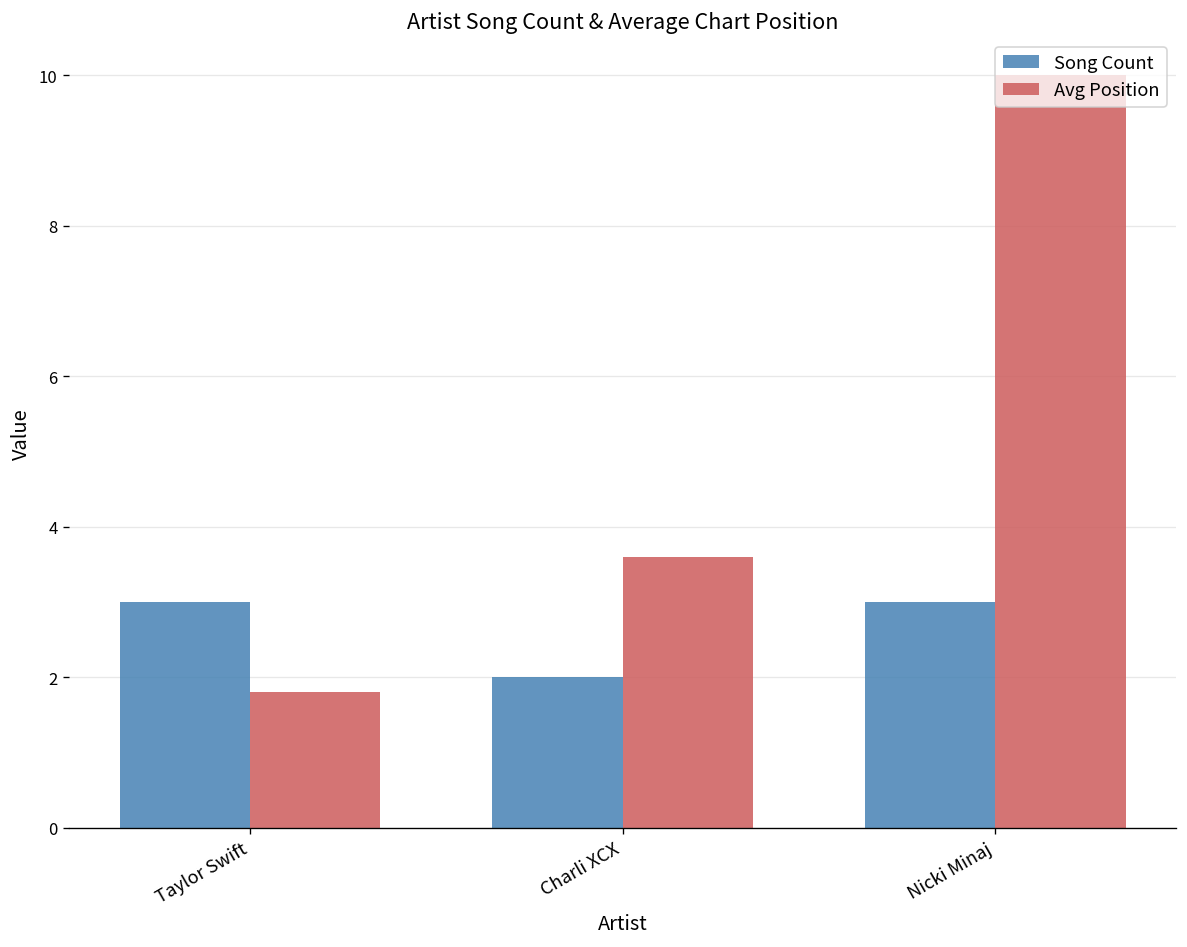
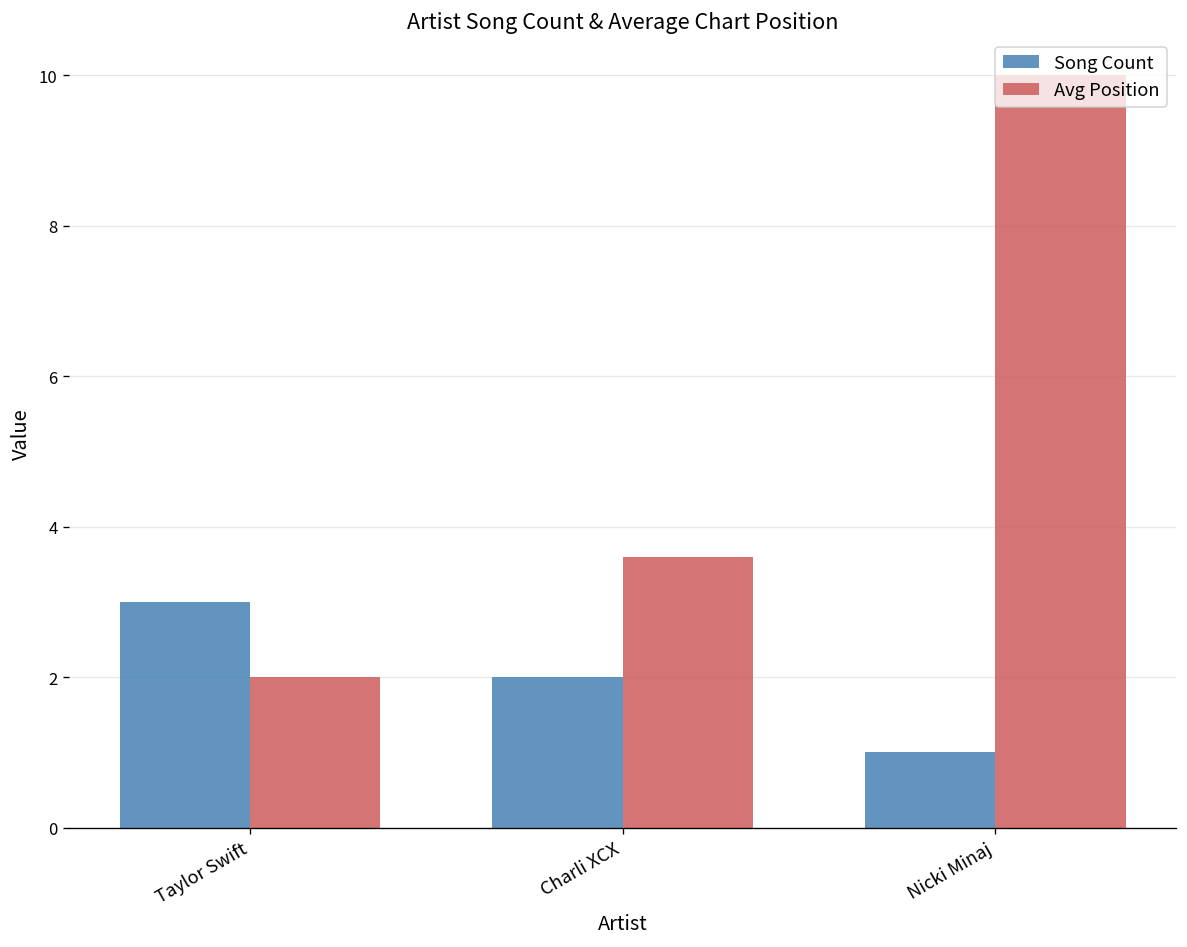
Avg Position, Taylor Swift: 1.8 -> 2.0
Song Count, Nicki Minaj: 3 -> 1
